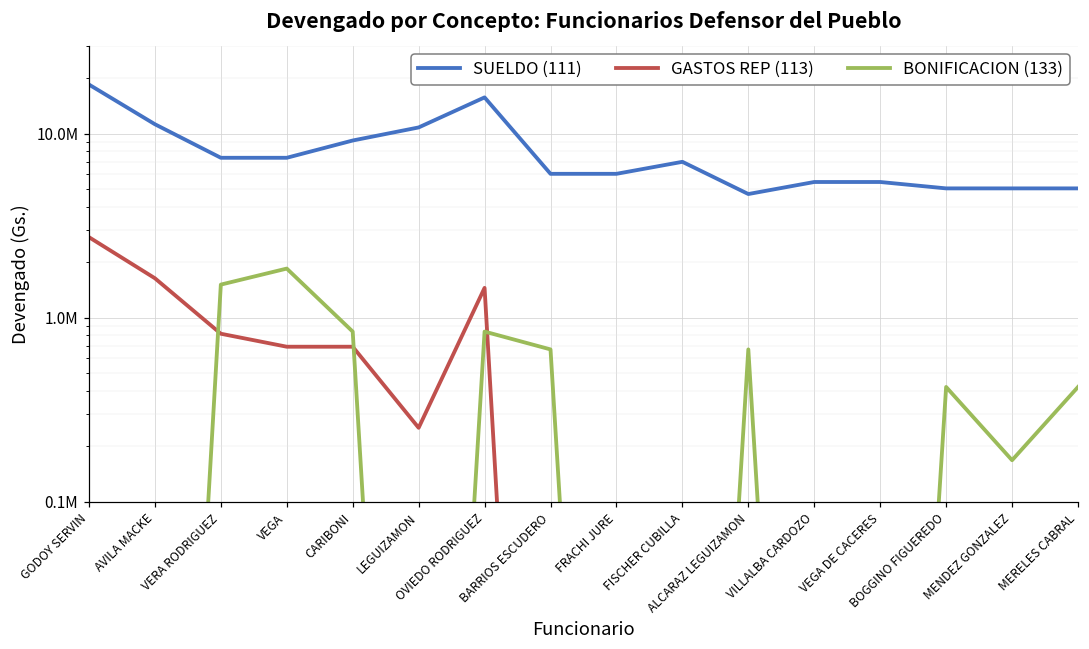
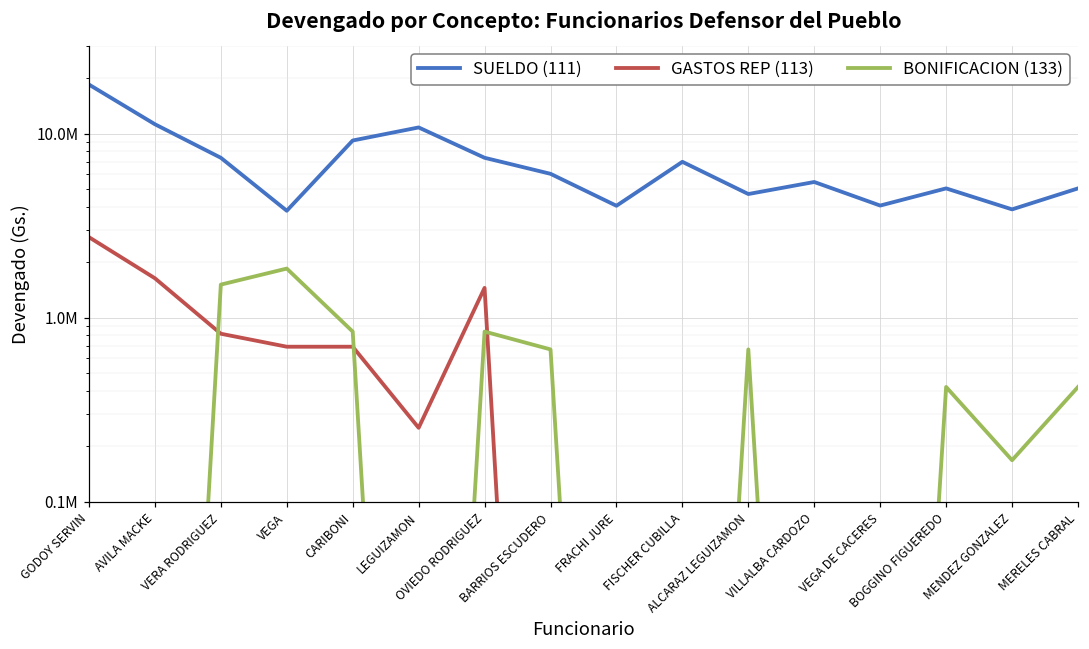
SUELDO (111), VEGA: 7000000 -> 3800000
SUELDO (111), OVIEDO RODRIGUEZ: 16000000 -> 7000000
SUELDO (111), FRACHI JURE: 6000000 -> 4100000
SUELDO (111), VEGA DE CACERES: 5500000 -> 4100000
SUELDO (111), MENDEZ GONZALEZ: 5000000 -> 3900000
